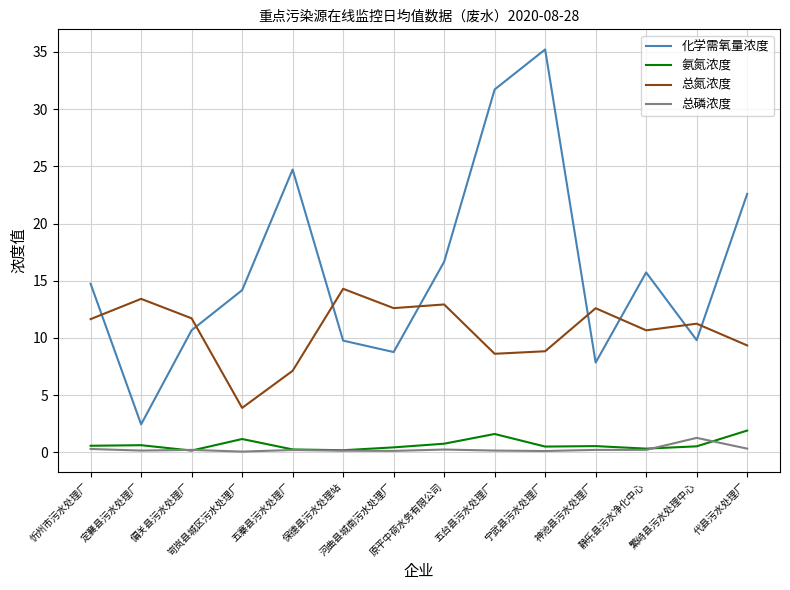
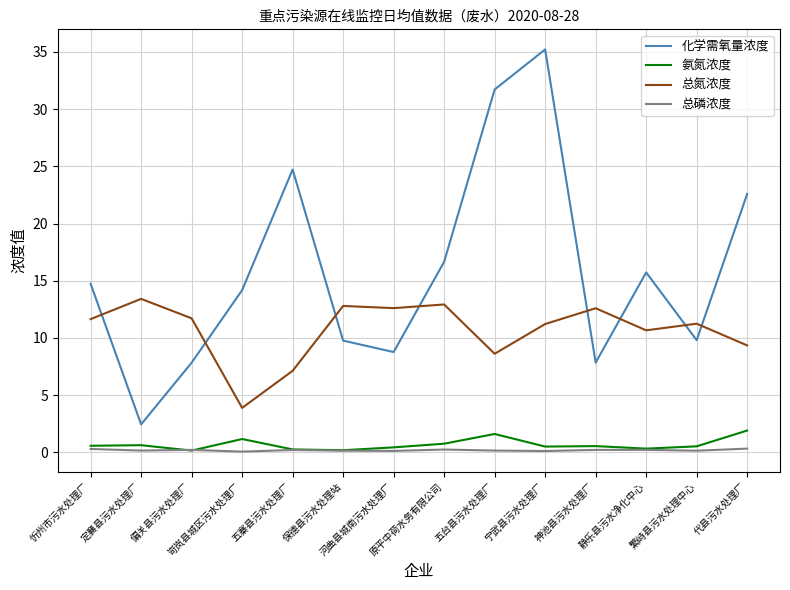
化学需氧量浓度, 偏关县污水处理厂: 10.7 -> 7.8
总氮浓度, 保德县污水处理站: 14.3 -> 12.8
总氮浓度, 宁武县污水处理厂: 8.8 -> 11.2
总磷浓度, 繁峙县污水处理中心: 1.3 -> 0.2
